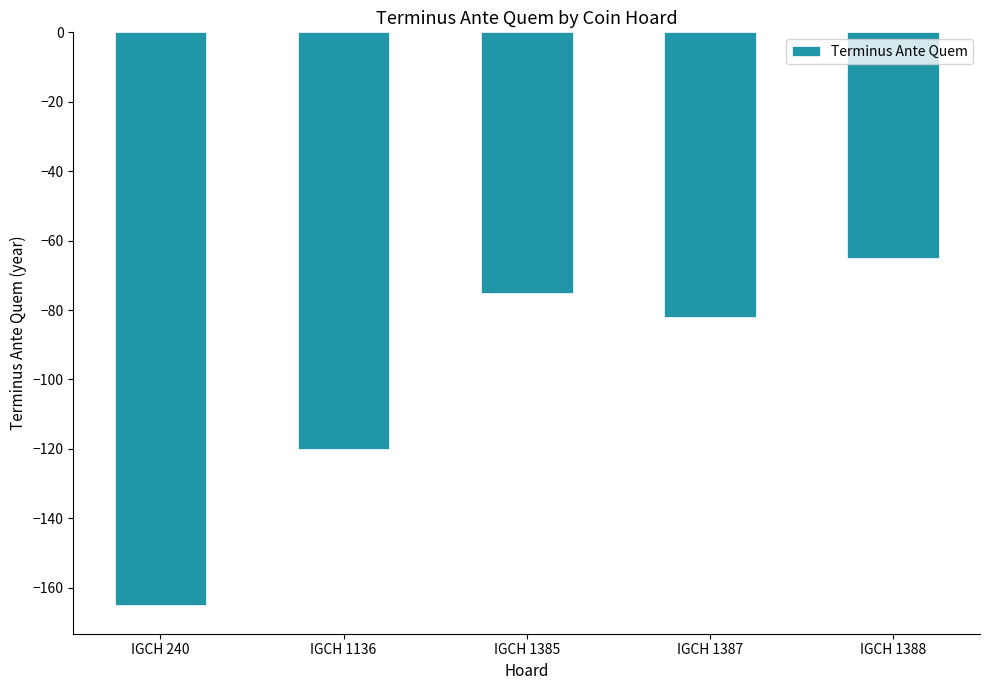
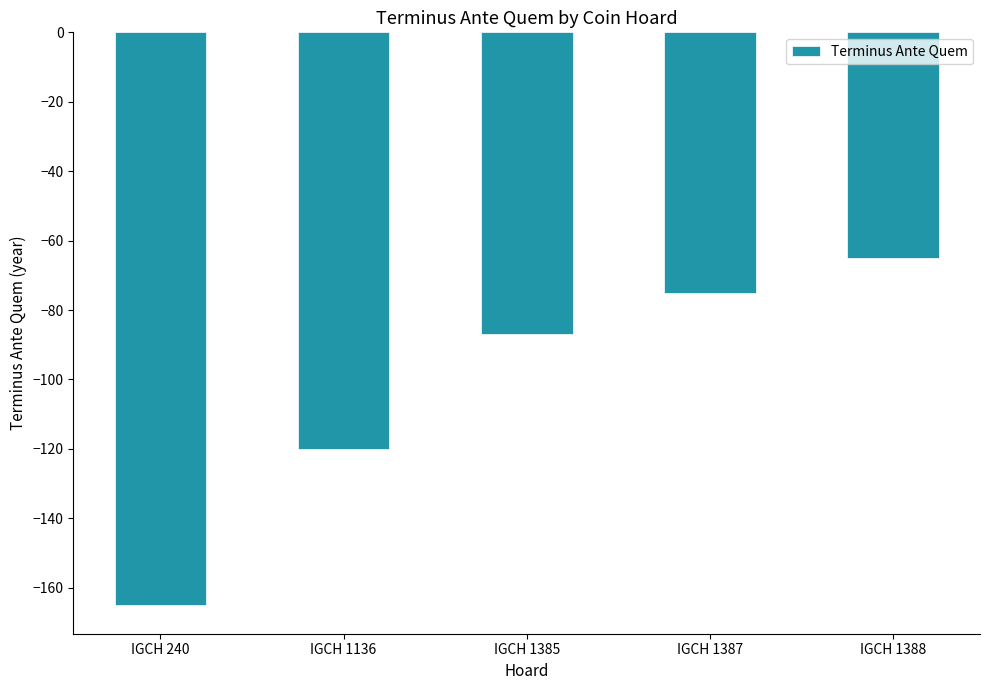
IGCH 1385: -75 -> -87
IGCH 1387: -82 -> -75
